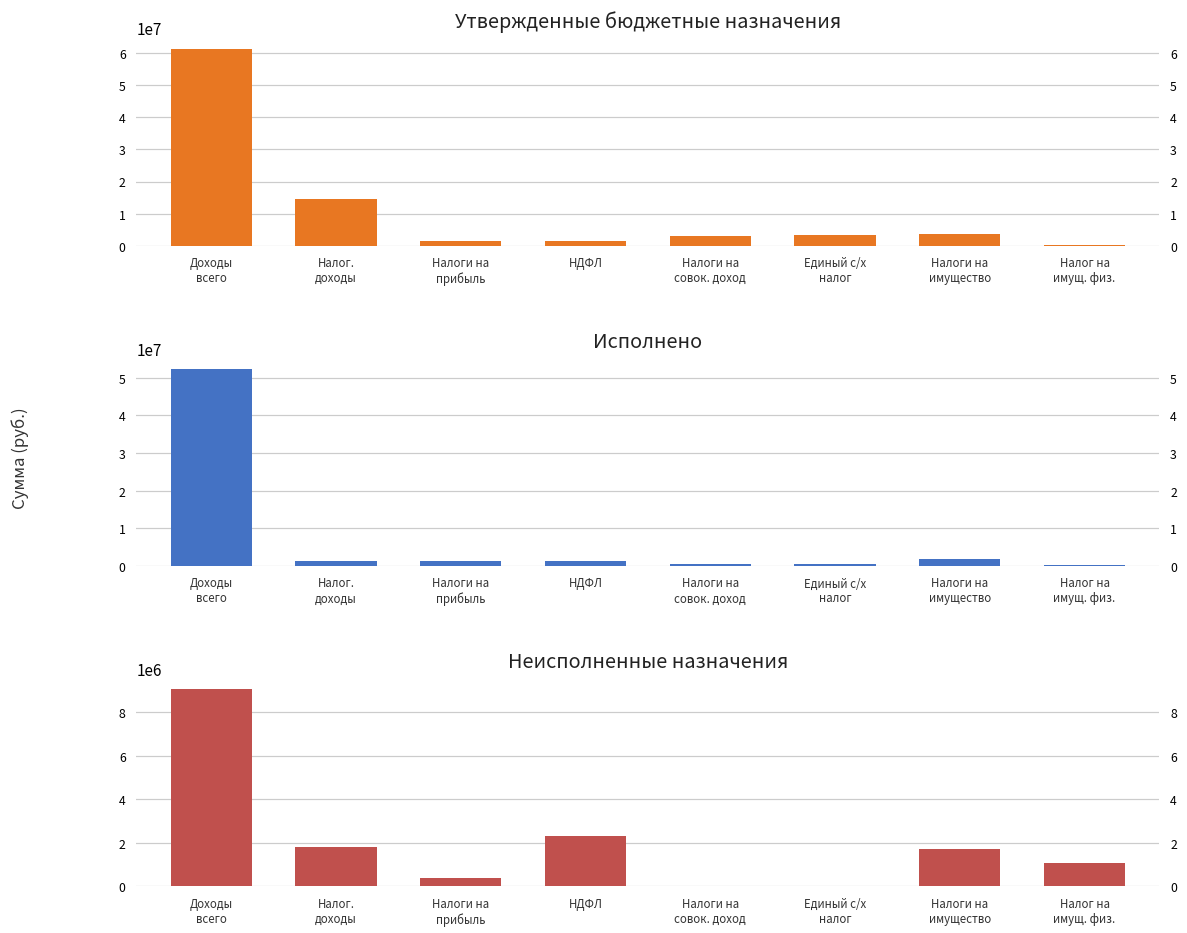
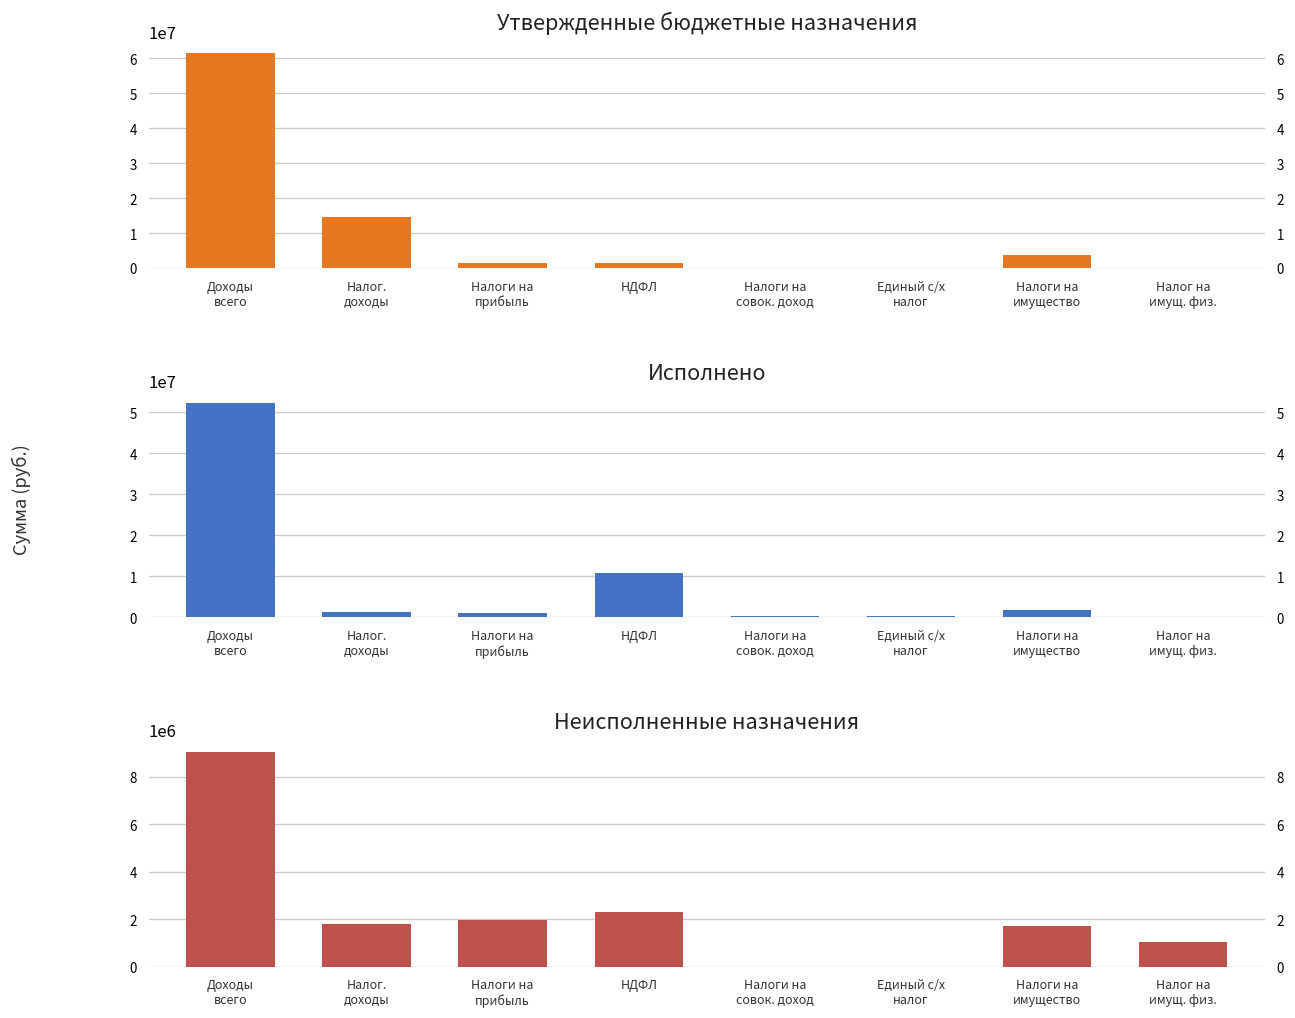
Утвержденные бюджетные назначения, Налоги на совок. доход: 3000000 -> 0
Утвержденные бюджетные назначения, Единый с/х налог: 3000000 -> 0
Исполнено, НДФЛ: 1000000 -> 11000000
Неисполненные назначения, Налоги на прибыль: 400000 -> 2000000
